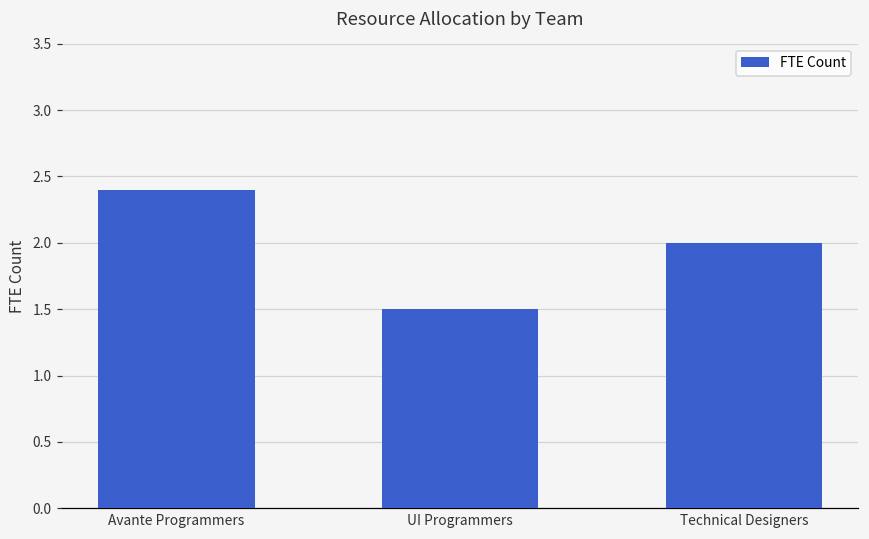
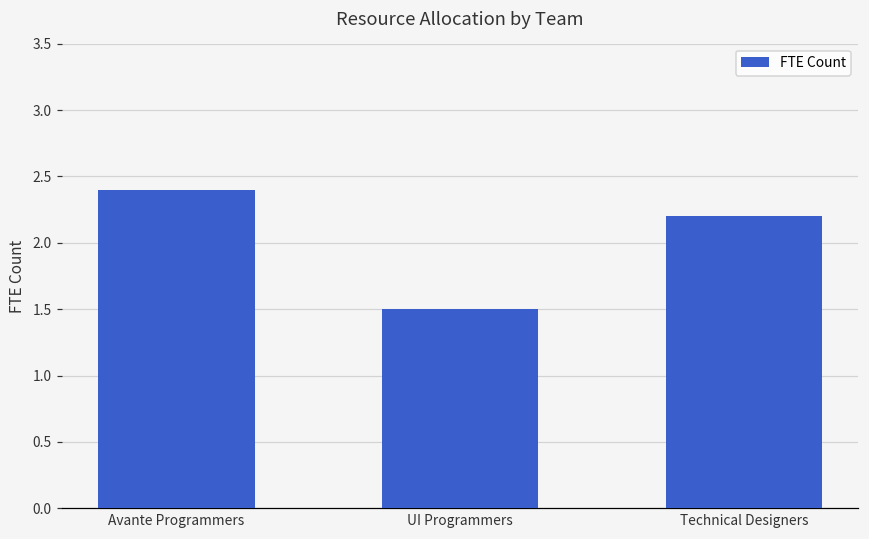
Technical Designers: 2.0 -> 2.2
